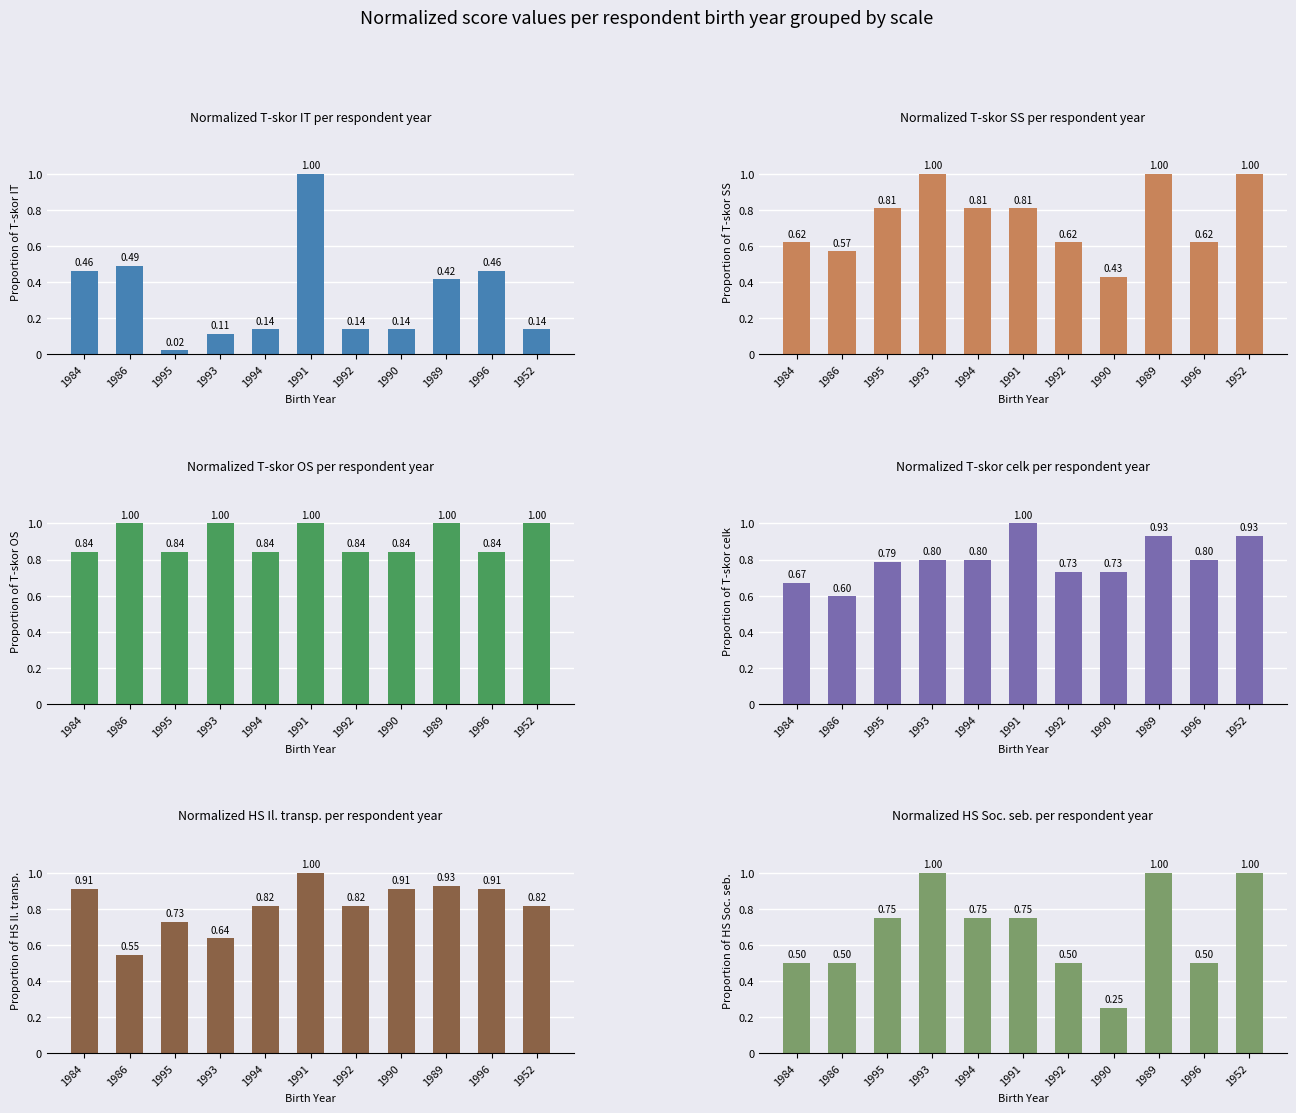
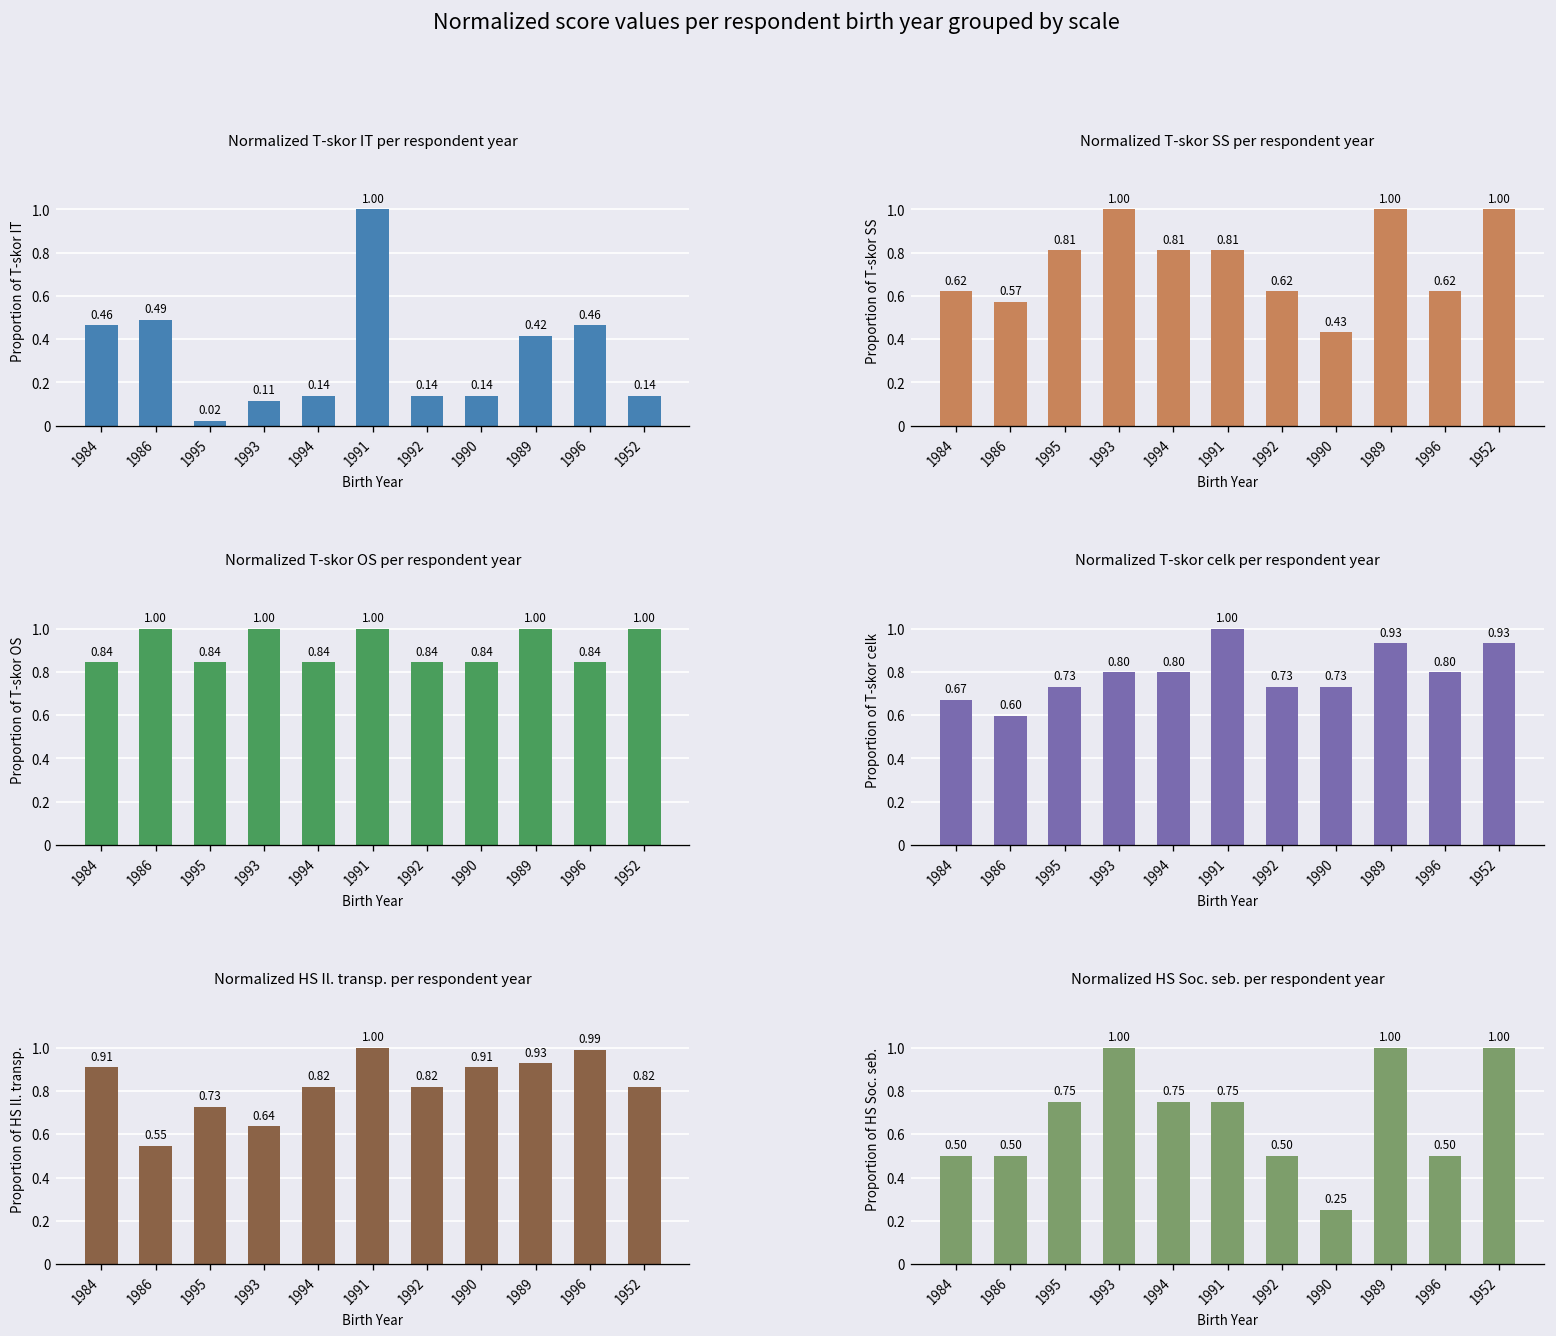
Normalized T-skor celk per respondent year, 1995: 0.79 -> 0.73
Normalized HS Il. transp. per respondent year, 1996: 0.91 -> 0.99
